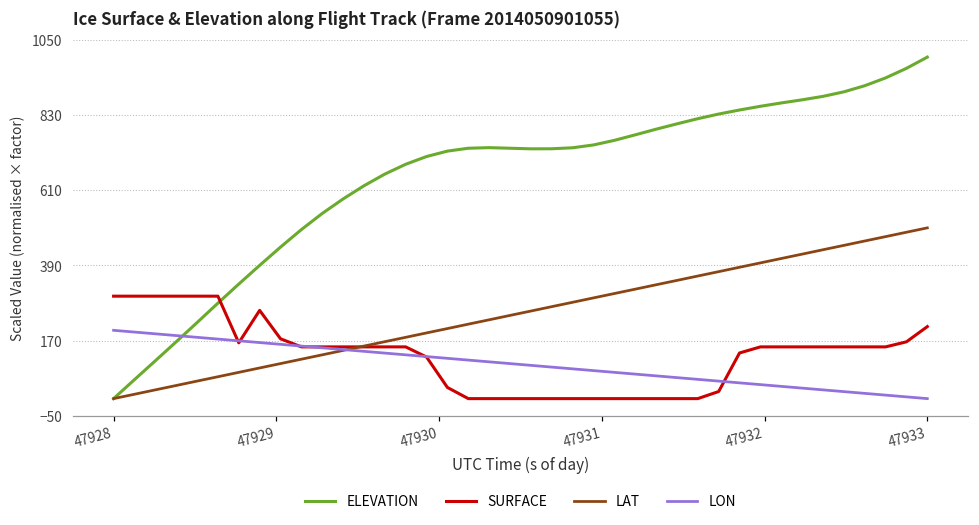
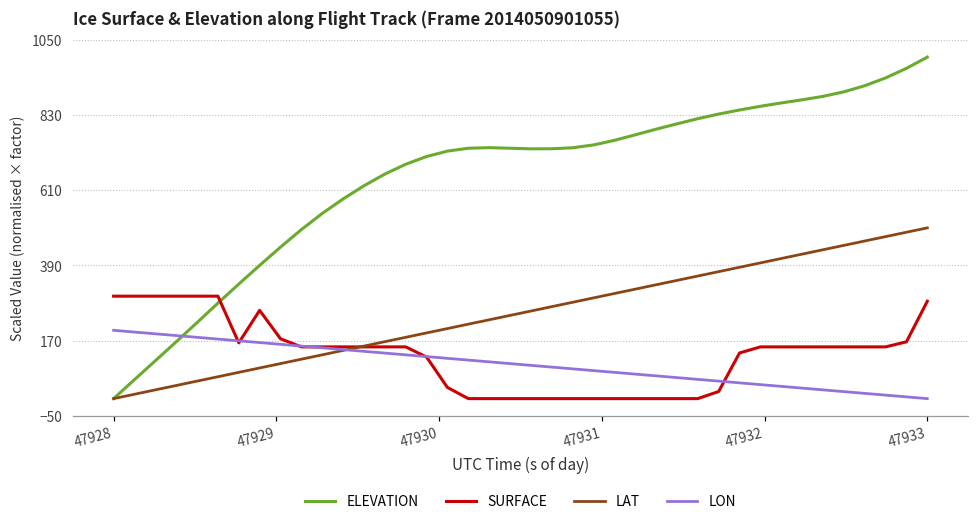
SURFACE, 47933: 210 -> 290
